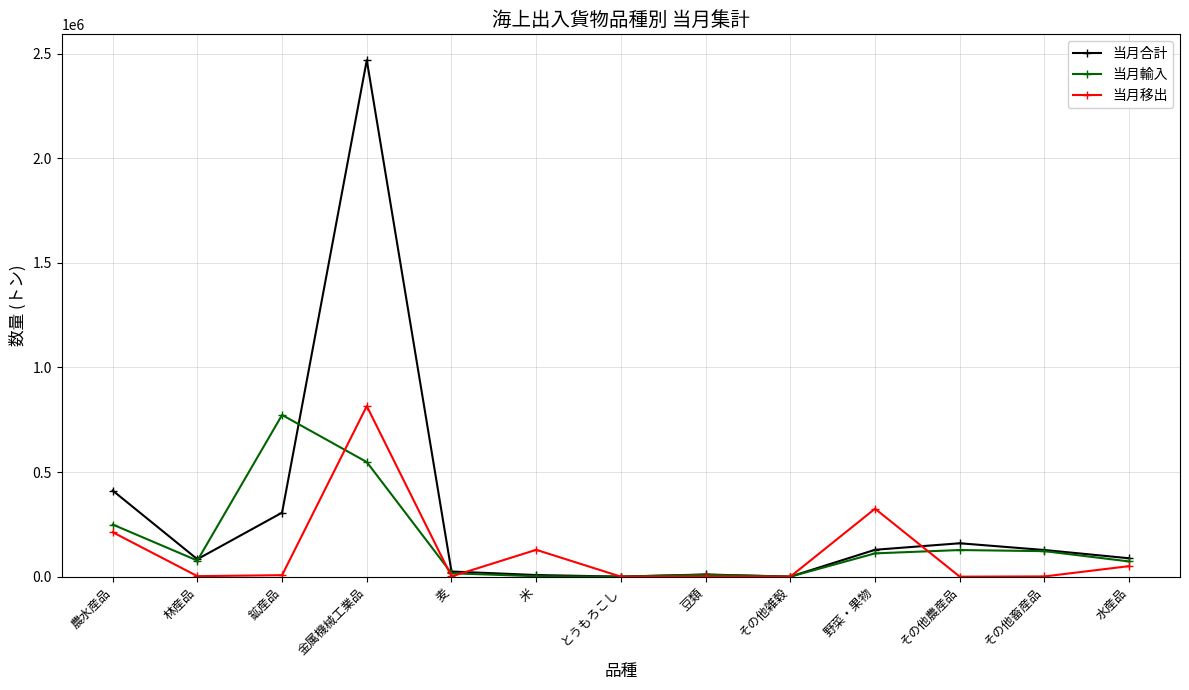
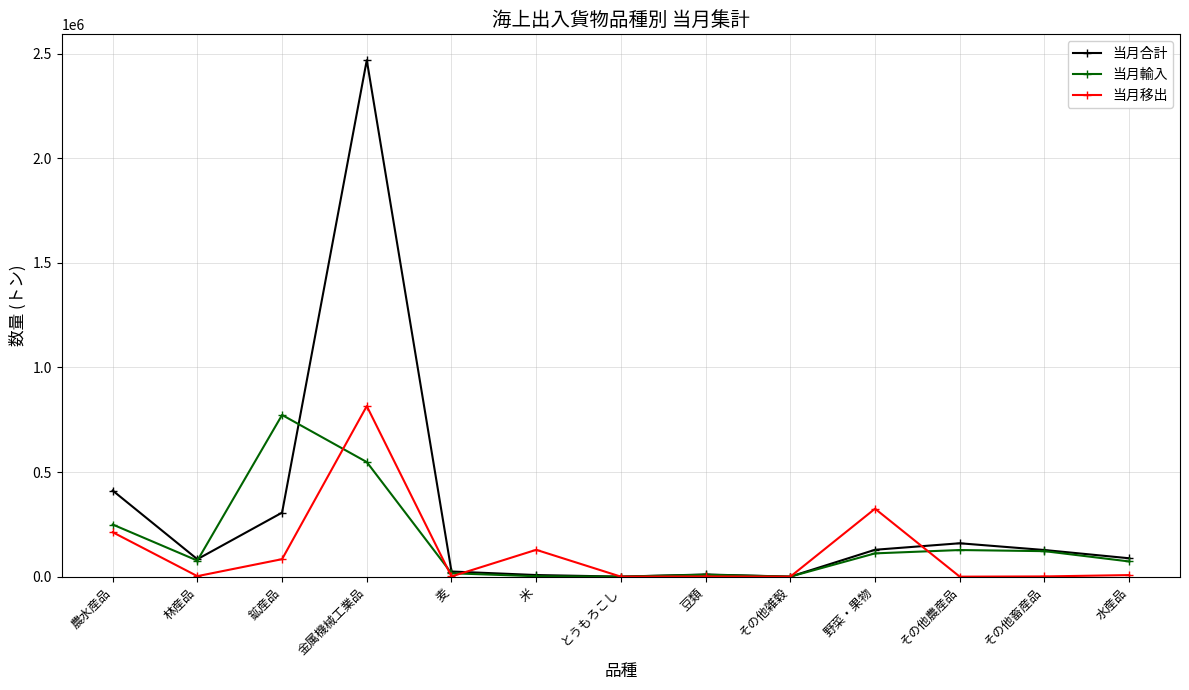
当月移出, 鉱産品: 10000 -> 80000
当月移出, 水産品: 50000 -> 10000
